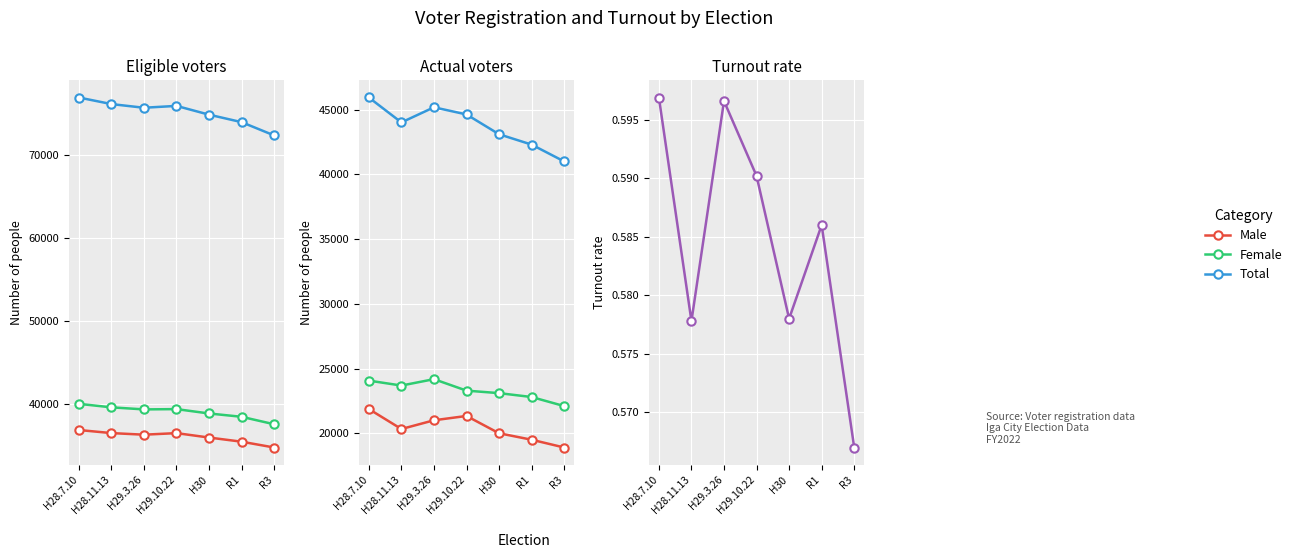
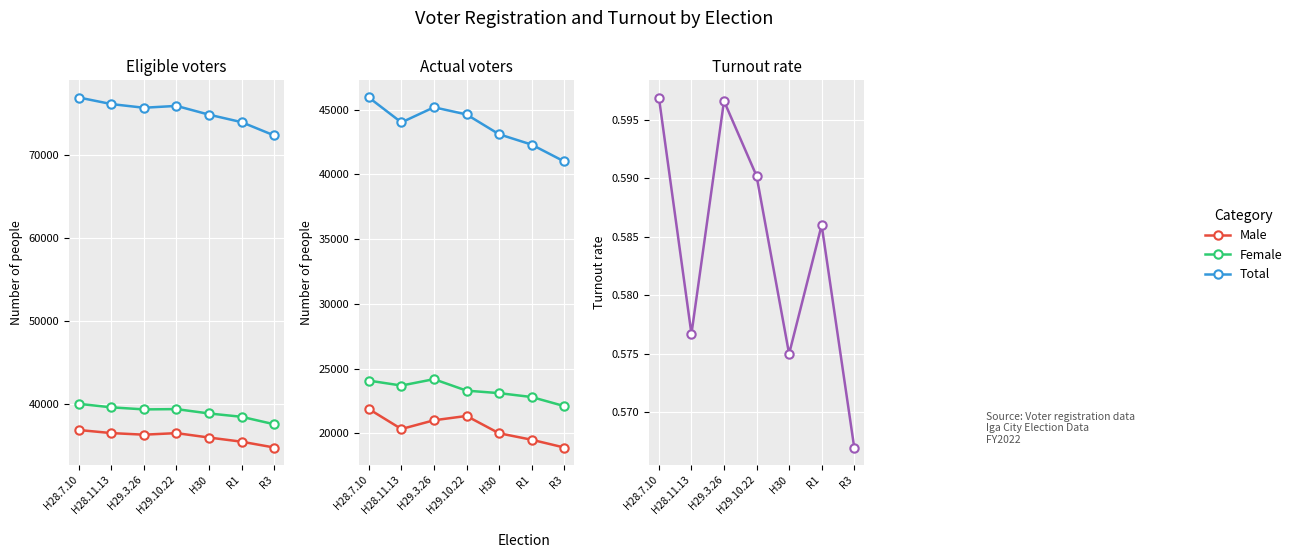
Turnout rate, H28.11.13: 0.5778 -> 0.5767
Turnout rate, H30: 0.578 -> 0.575
